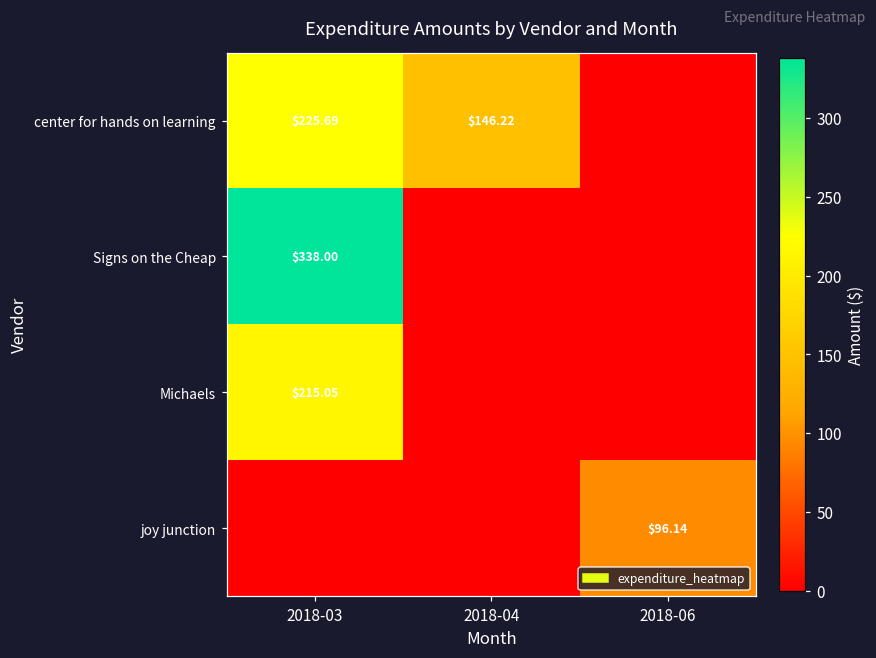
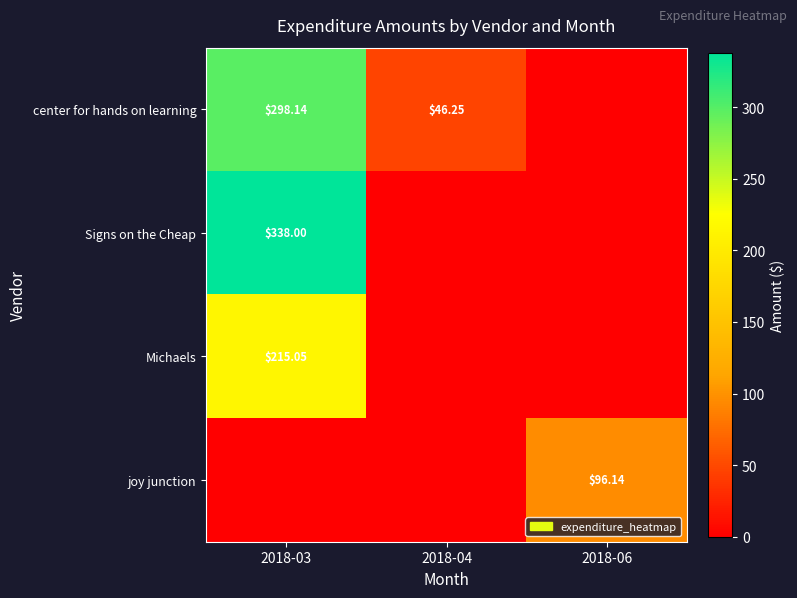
center for hands on learning, 2018-03: $225.69 -> $298.14
center for hands on learning, 2018-04: $146.22 -> $46.25
